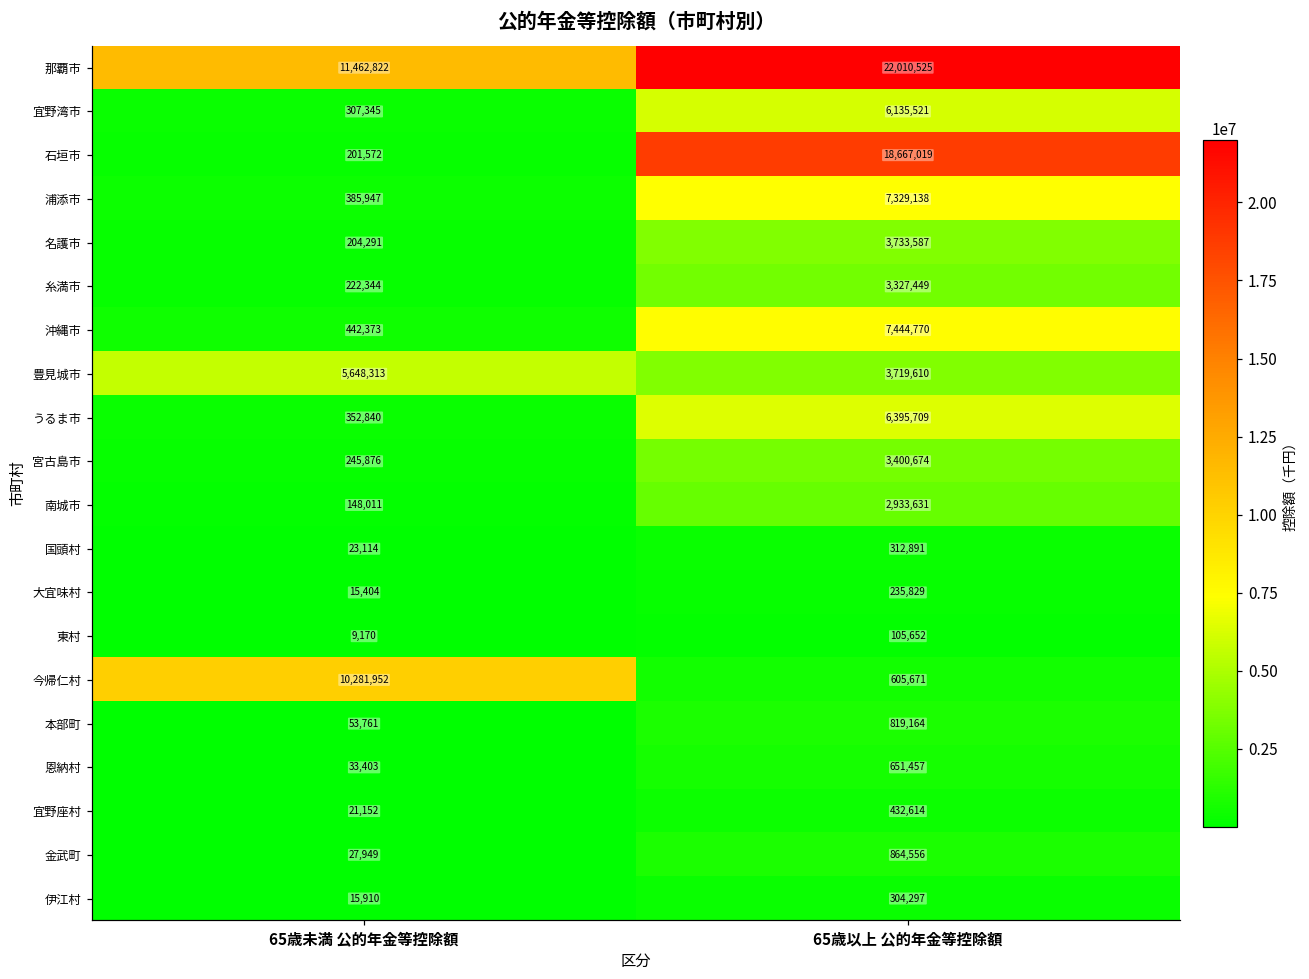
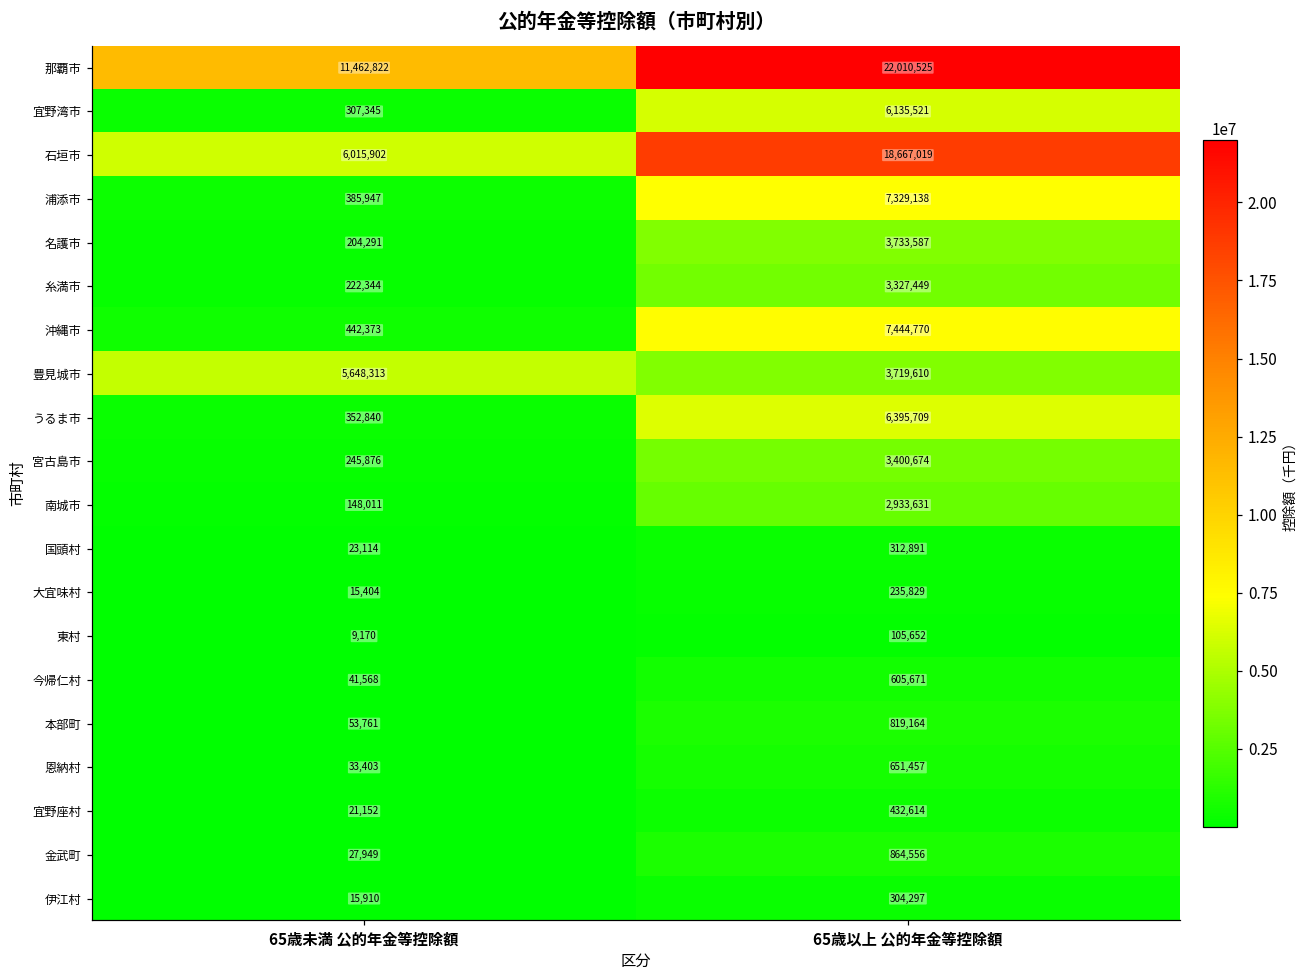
石垣市, 65歳未満 公的年金等控除額: 201,572 -> 6,015,902
今帰仁村, 65歳未満 公的年金等控除額: 10,281,952 -> 41,568
